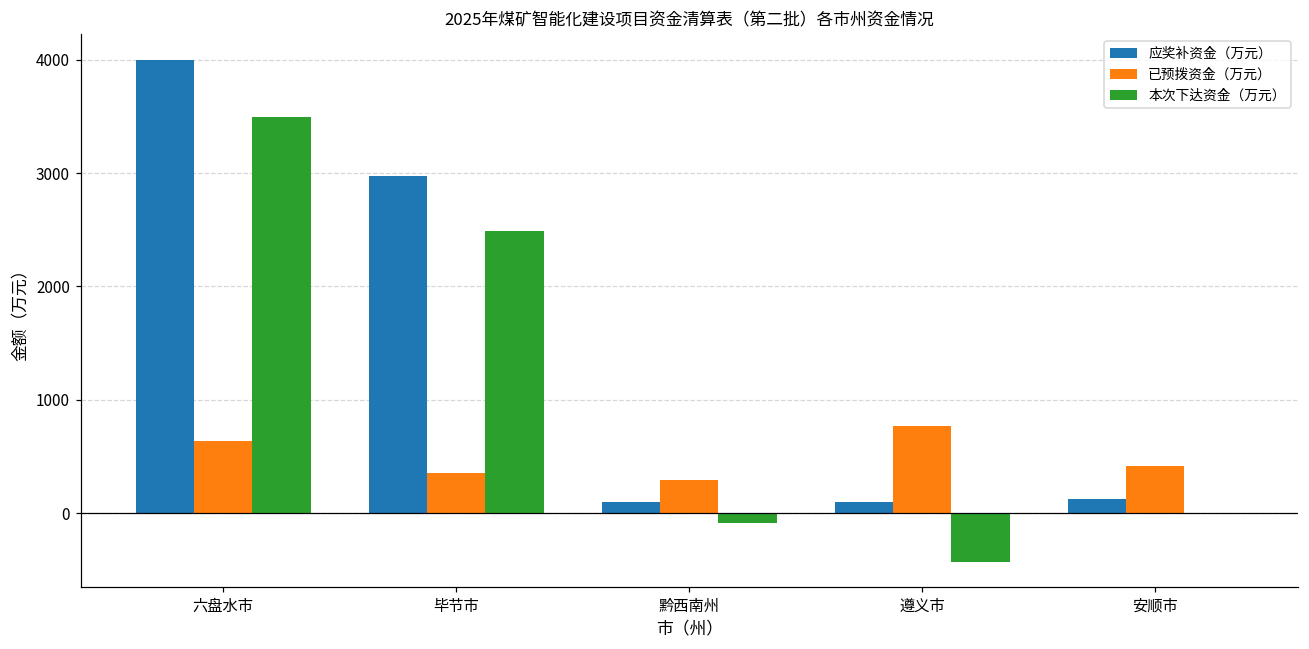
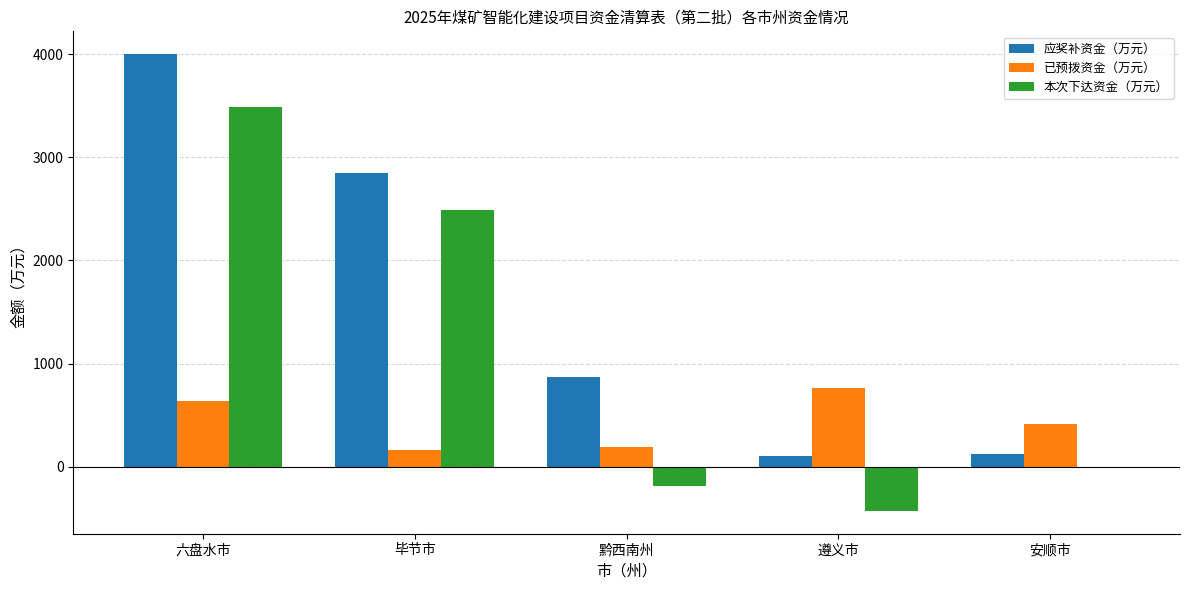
应奖补资金（万元）, 毕节市: 2980 -> 2850
已预拨资金（万元）, 毕节市: 360 -> 160
应奖补资金（万元）, 黔西南州: 100 -> 870
已预拨资金（万元）, 黔西南州: 300 -> 190
本次下达资金（万元）, 黔西南州: -90 -> -190
